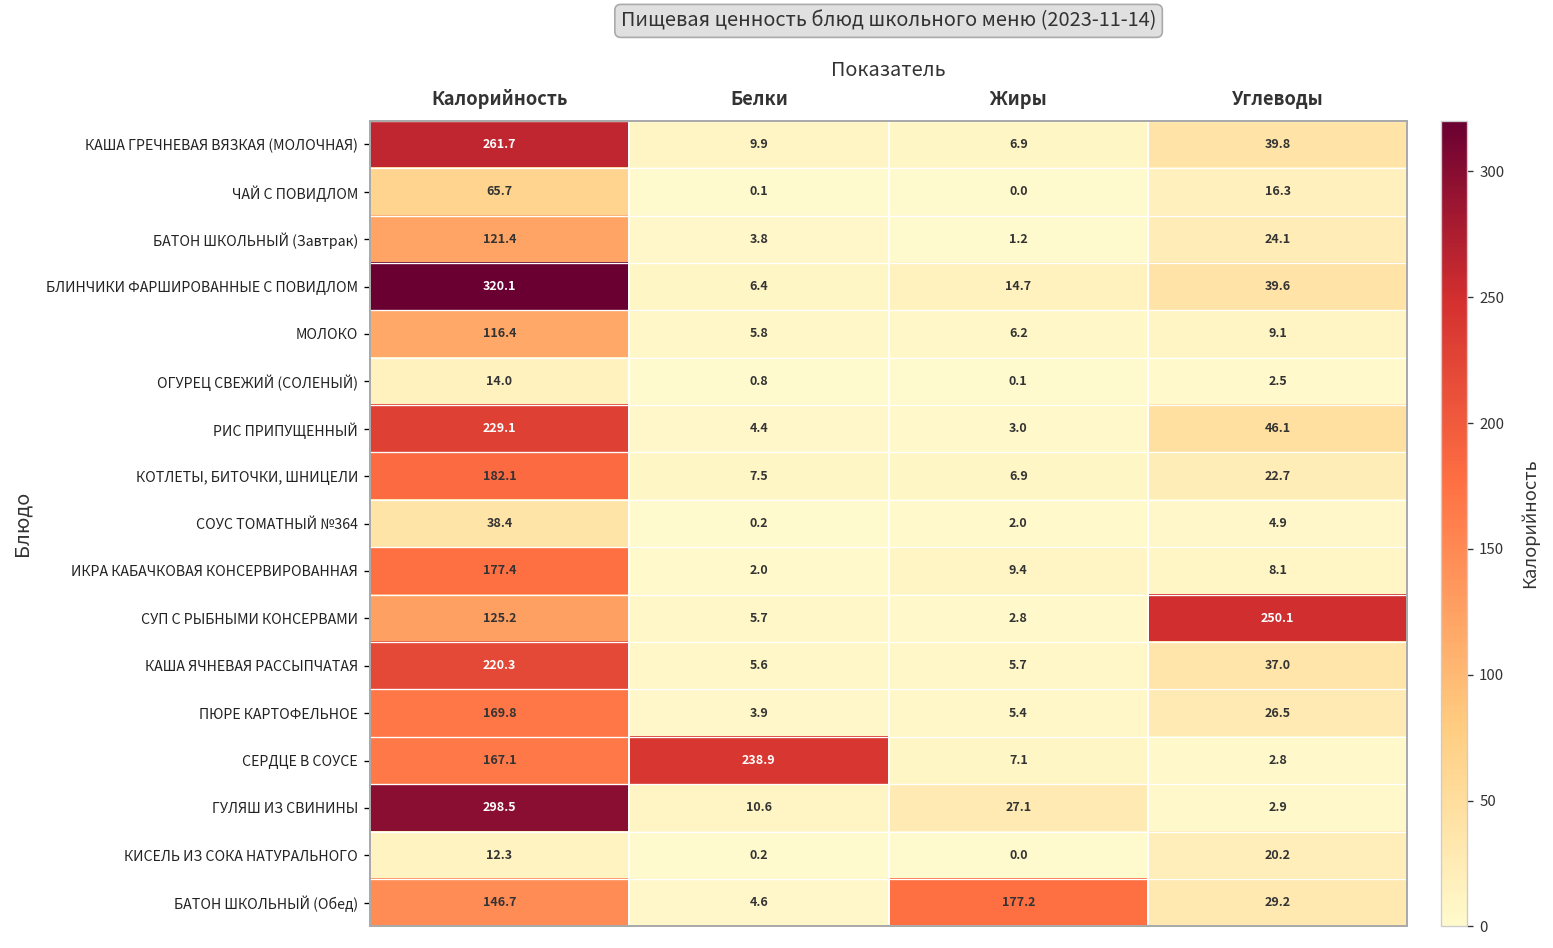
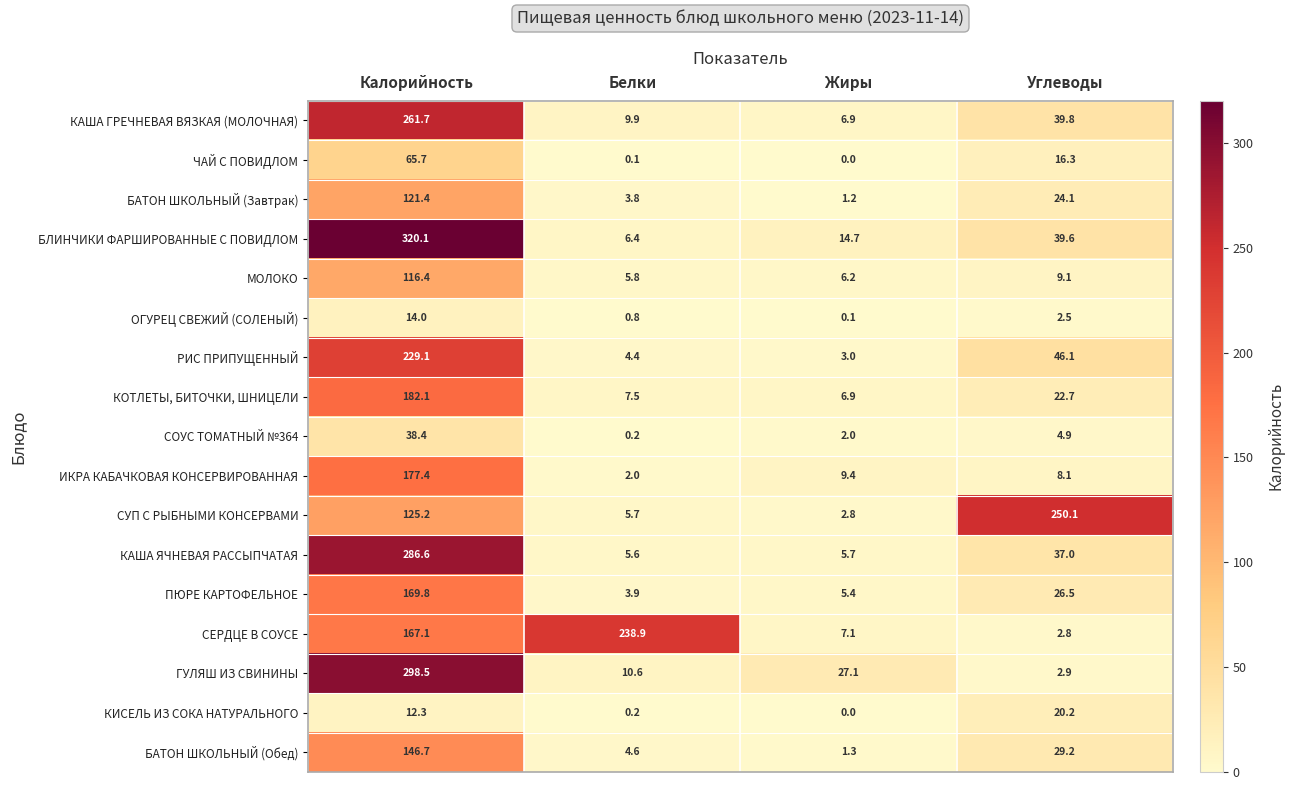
КАША ЯЧНЕВАЯ РАССЫПЧАТАЯ, Калорийность: 220.3 -> 286.6
БАТОН ШКОЛЬНЫЙ (Обед), Жиры: 177.2 -> 1.3
